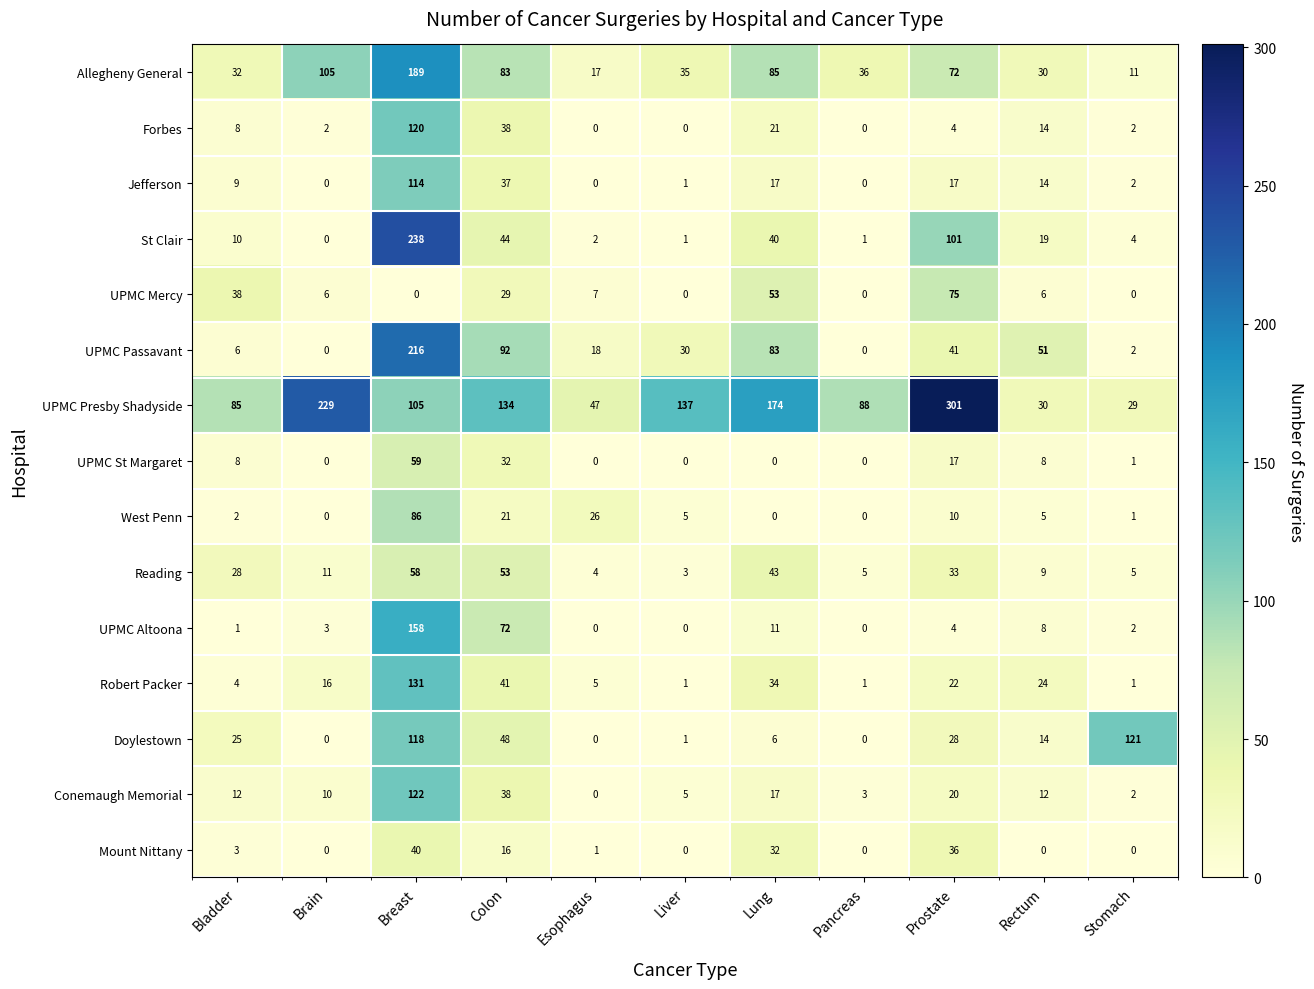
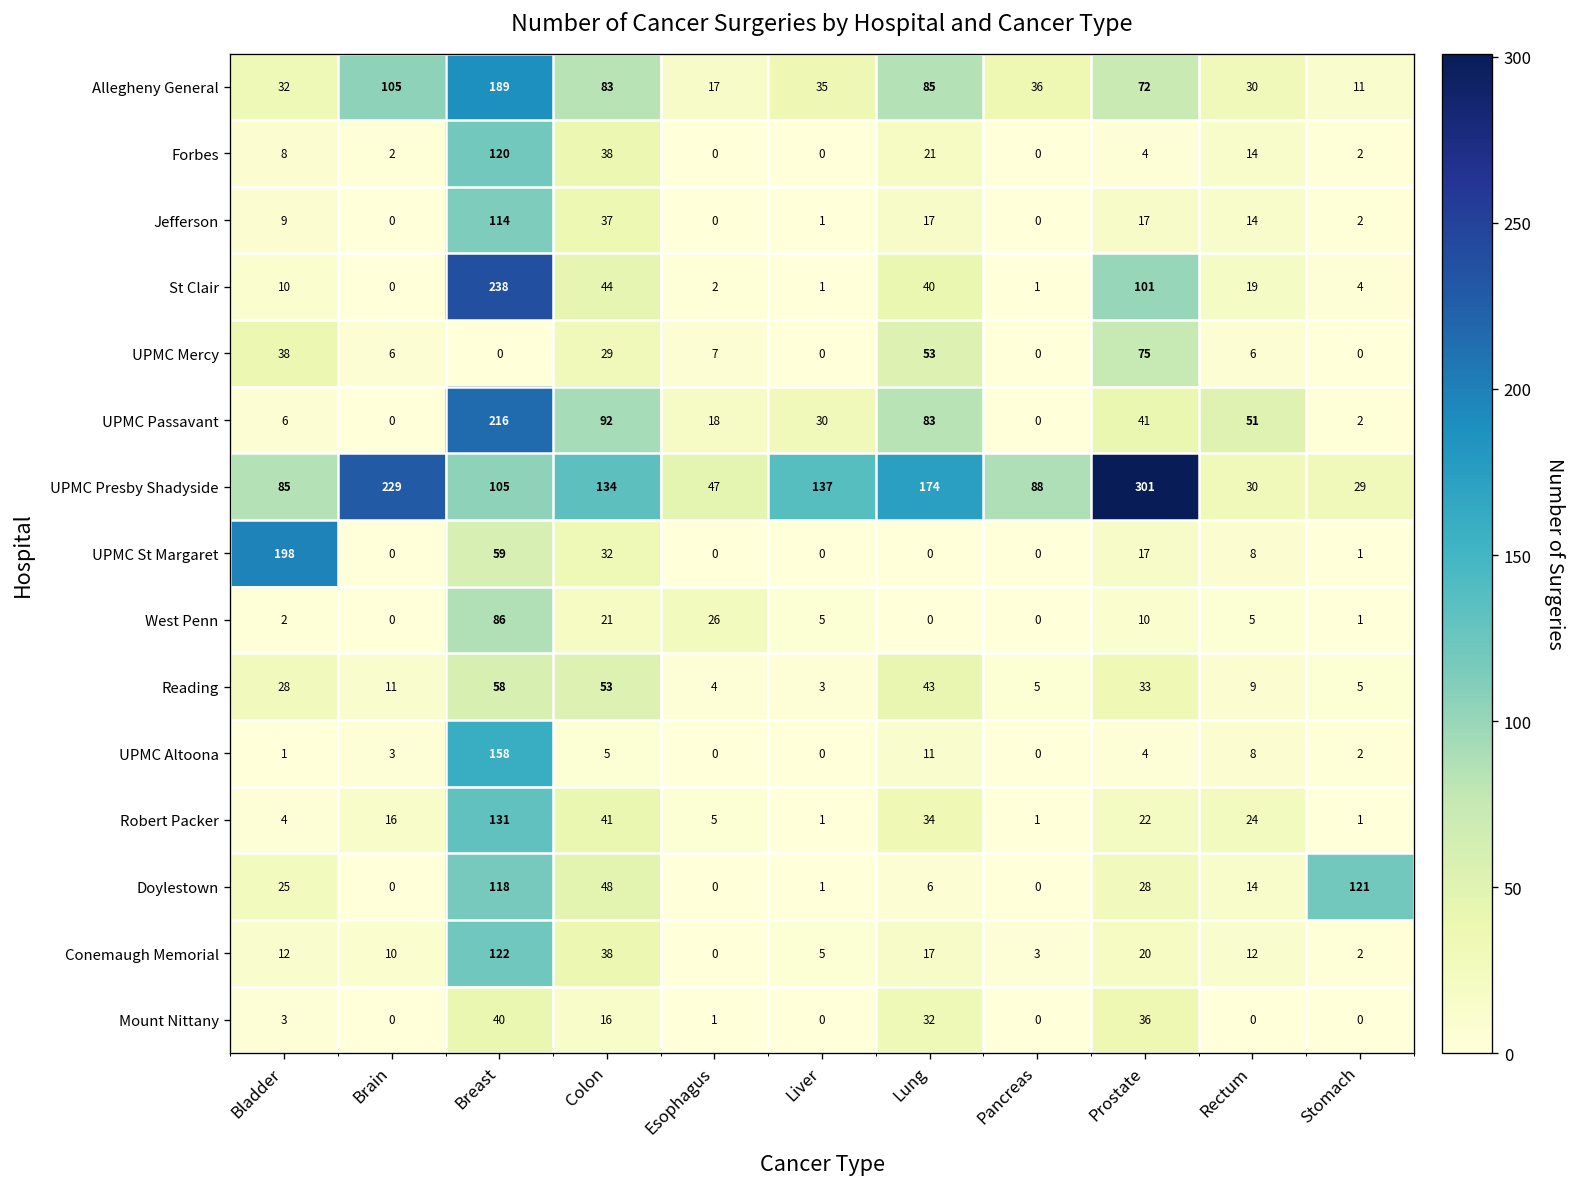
UPMC St Margaret, Bladder: 8 -> 198
UPMC Altoona, Colon: 72 -> 5
